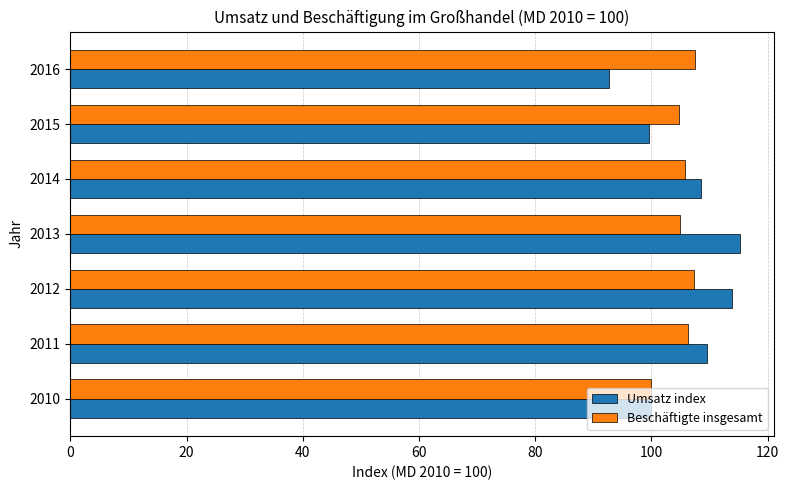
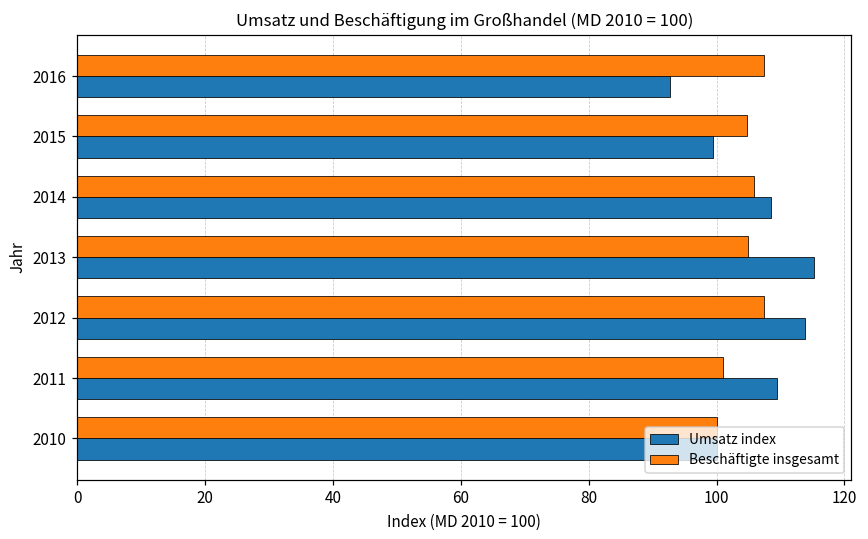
Beschäftigte insgesamt, 2011: 106 -> 101
